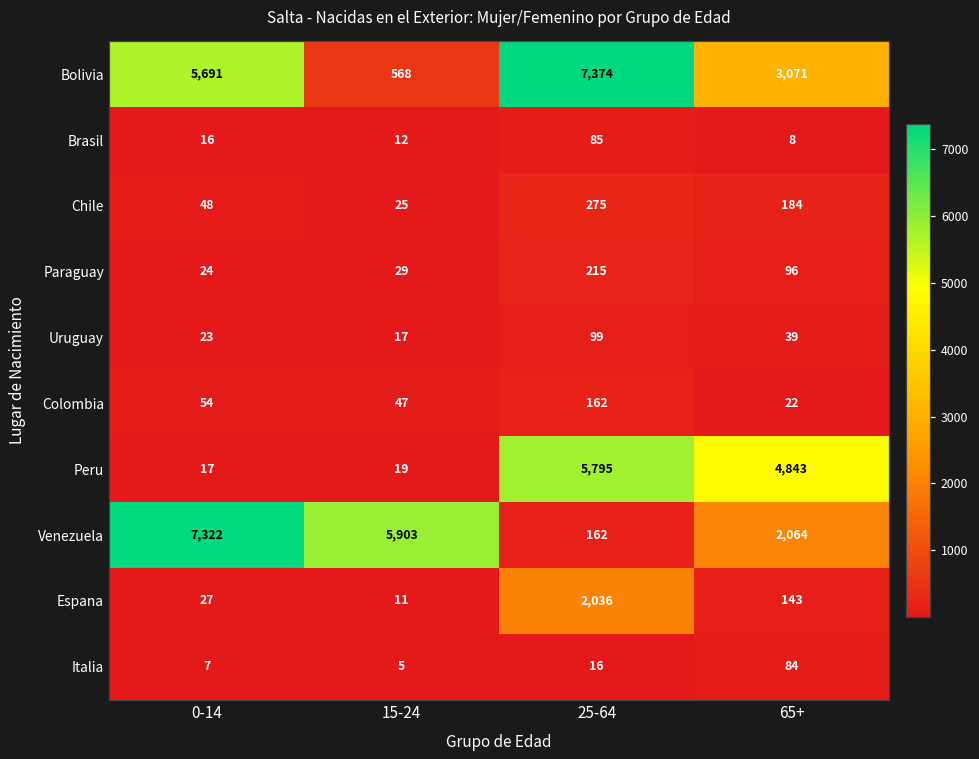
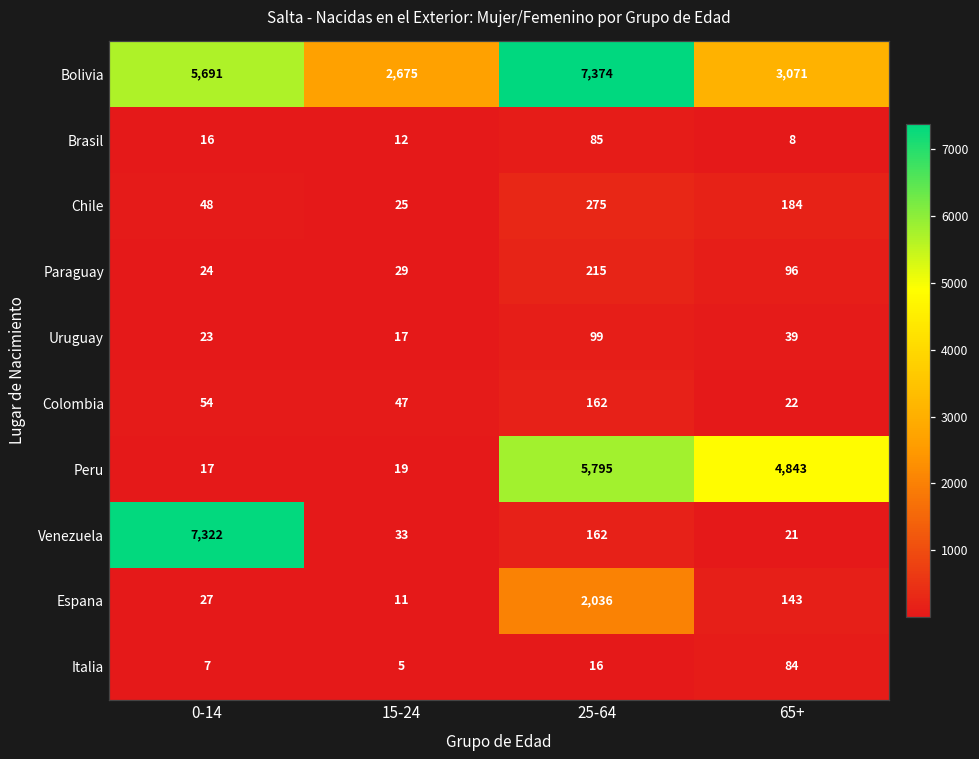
Bolivia, 15-24: 568 -> 2,675
Venezuela, 15-24: 5,903 -> 33
Venezuela, 65+: 2,064 -> 21
